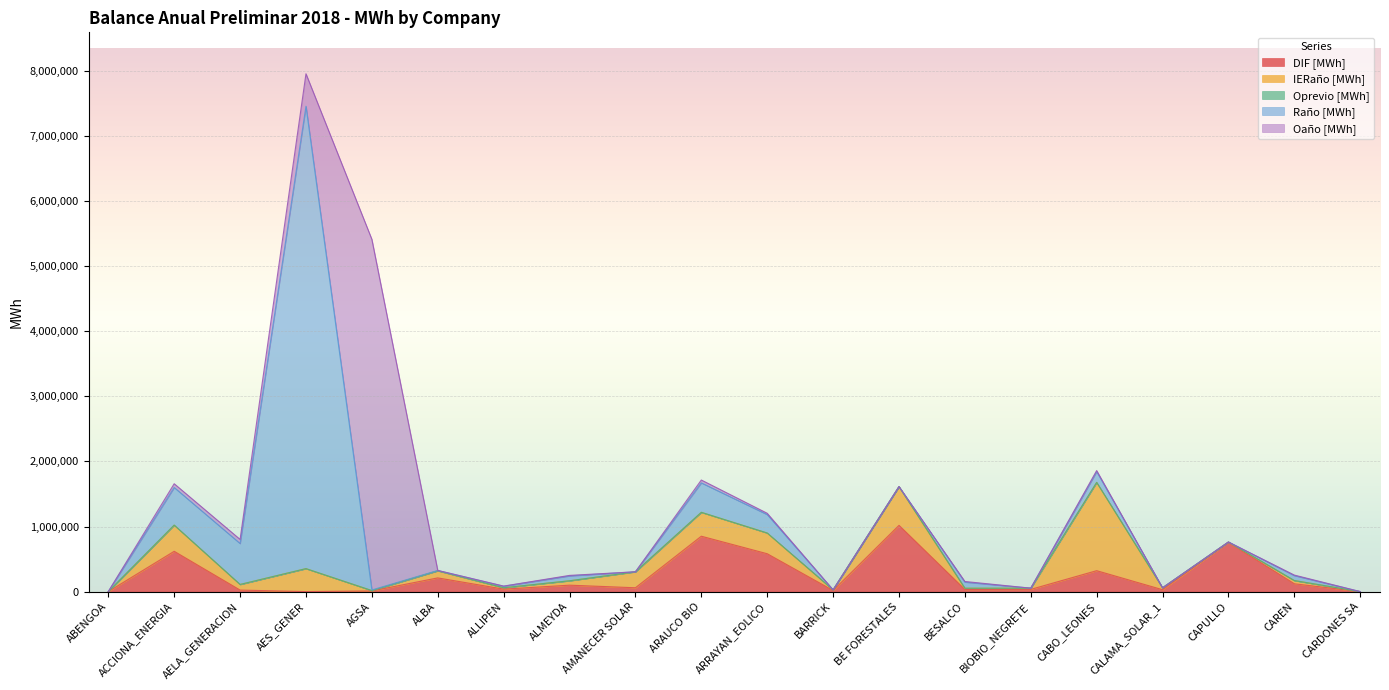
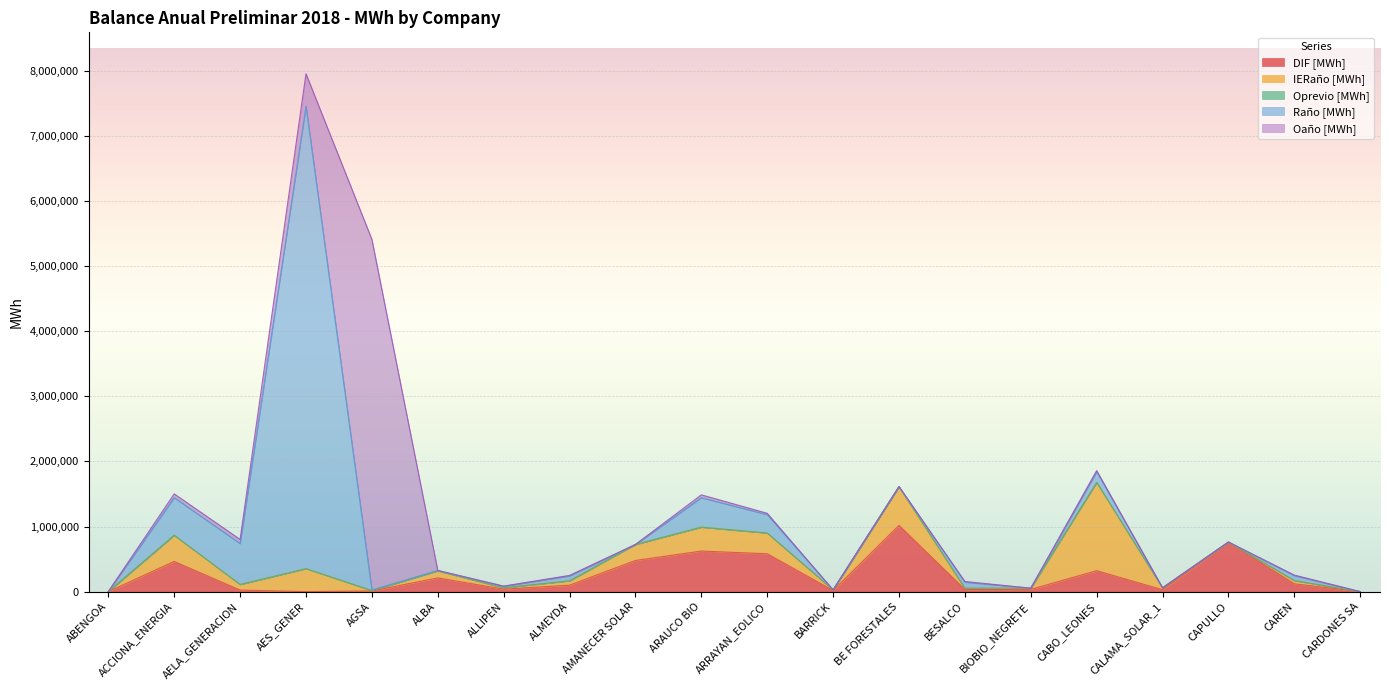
DIF [MWh], ACCIONA_ENERGIA: 600,000 -> 500,000
DIF [MWh], AMANECER SOLAR: 100,000 -> 500,000
DIF [MWh], ARAUCO BIO: 900,000 -> 600,000
